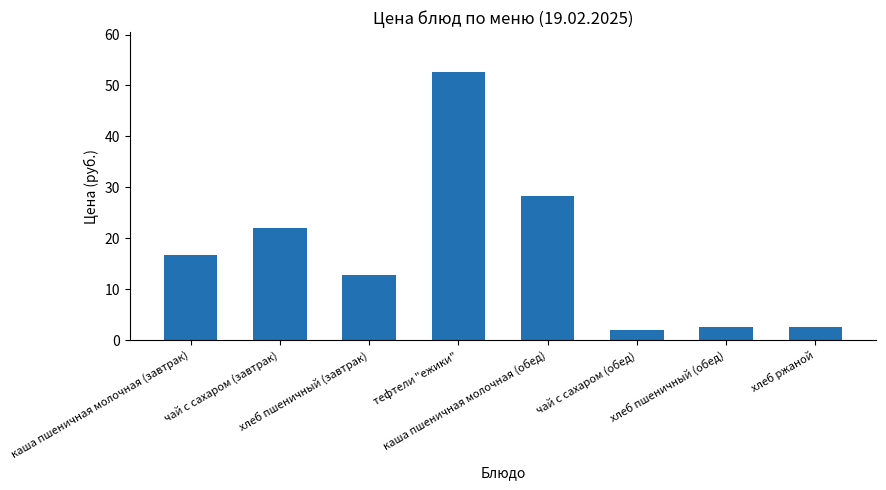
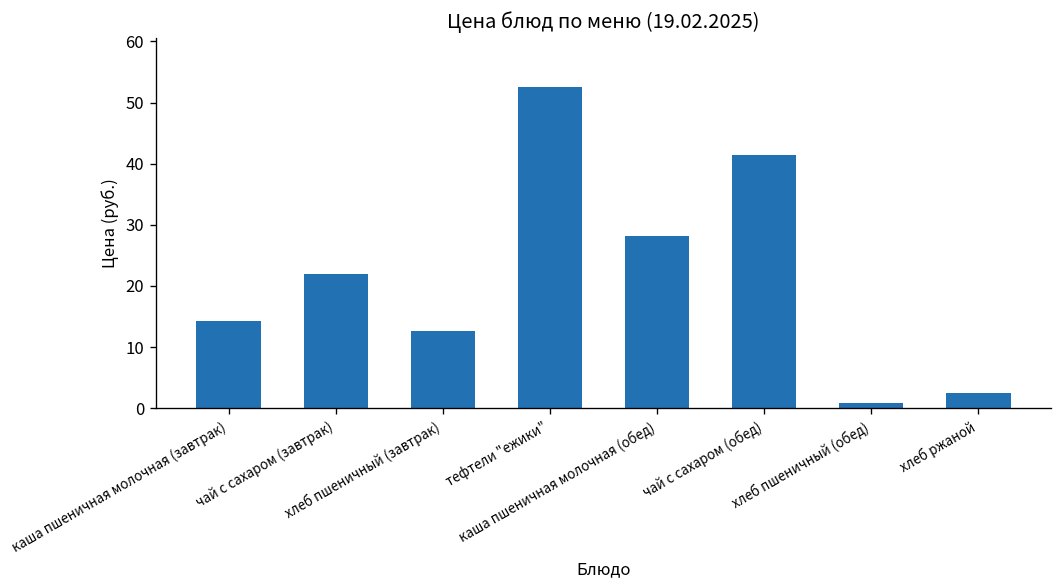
каша пшеничная молочная (завтрак): 17 -> 14
чай с сахаром (обед): 2 -> 41
хлеб пшеничный (обед): 3 -> 1
